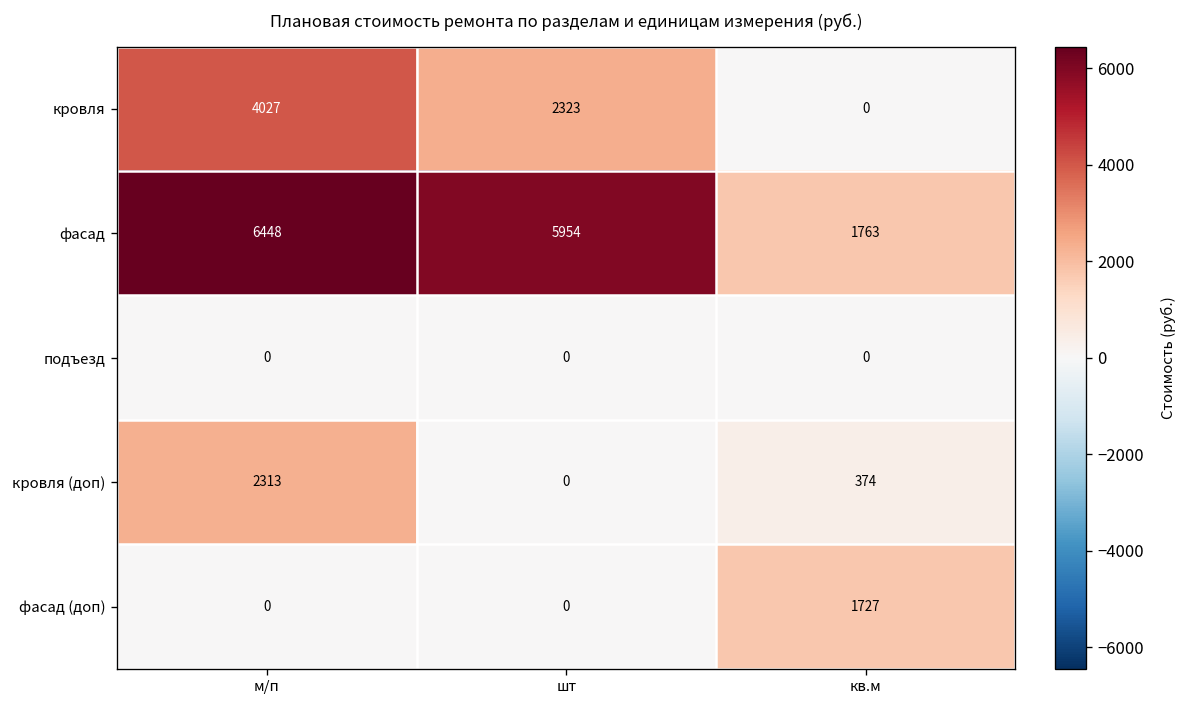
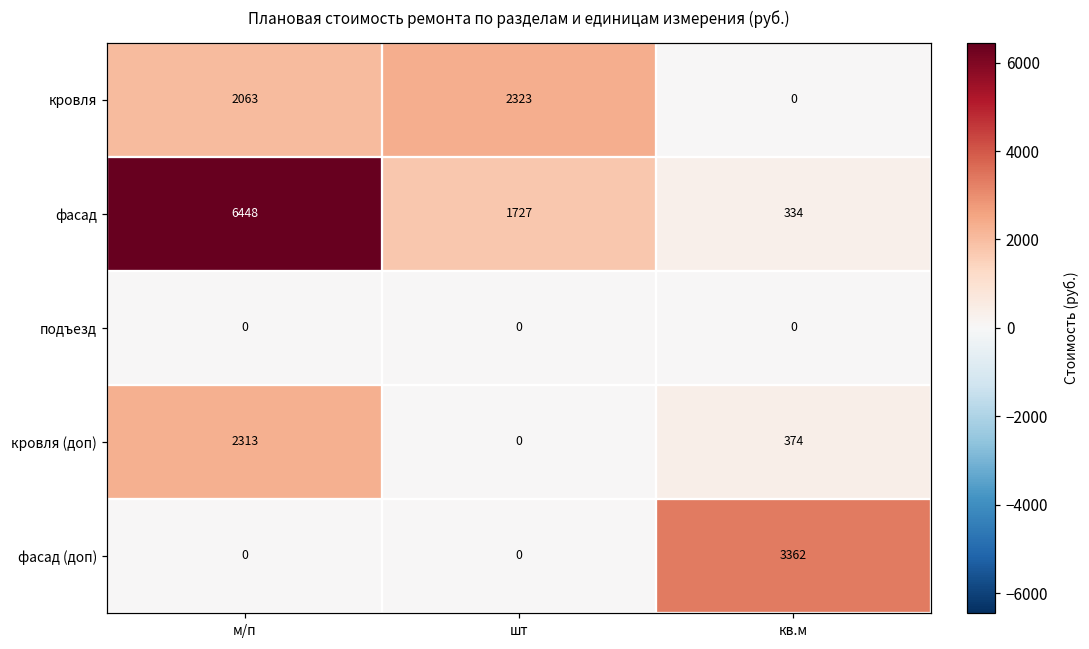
кровля, м/п: 4027 -> 2063
фасад, шт: 5954 -> 1727
фасад, кв.м: 1763 -> 334
фасад (доп), кв.м: 1727 -> 3362
